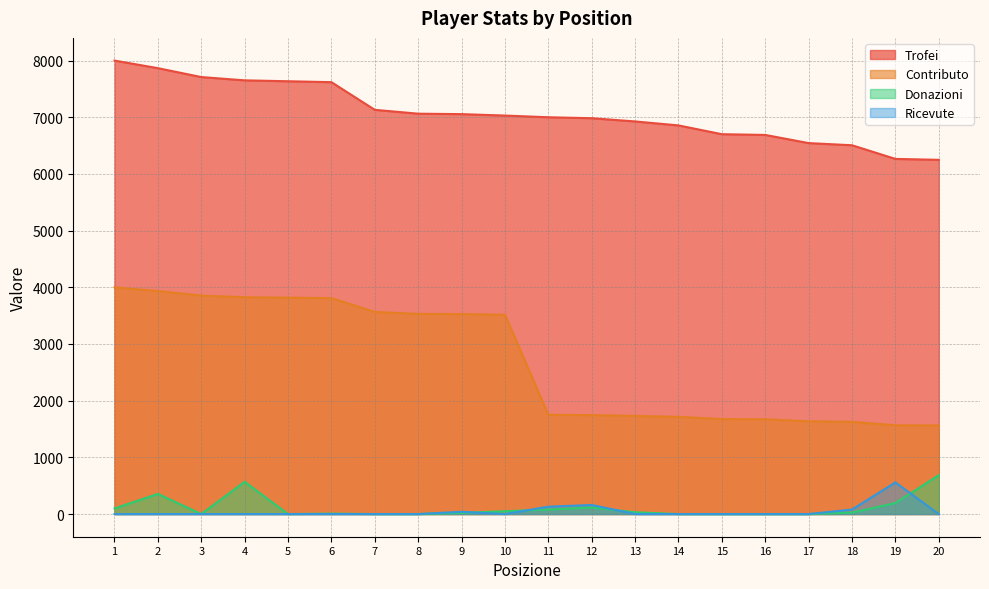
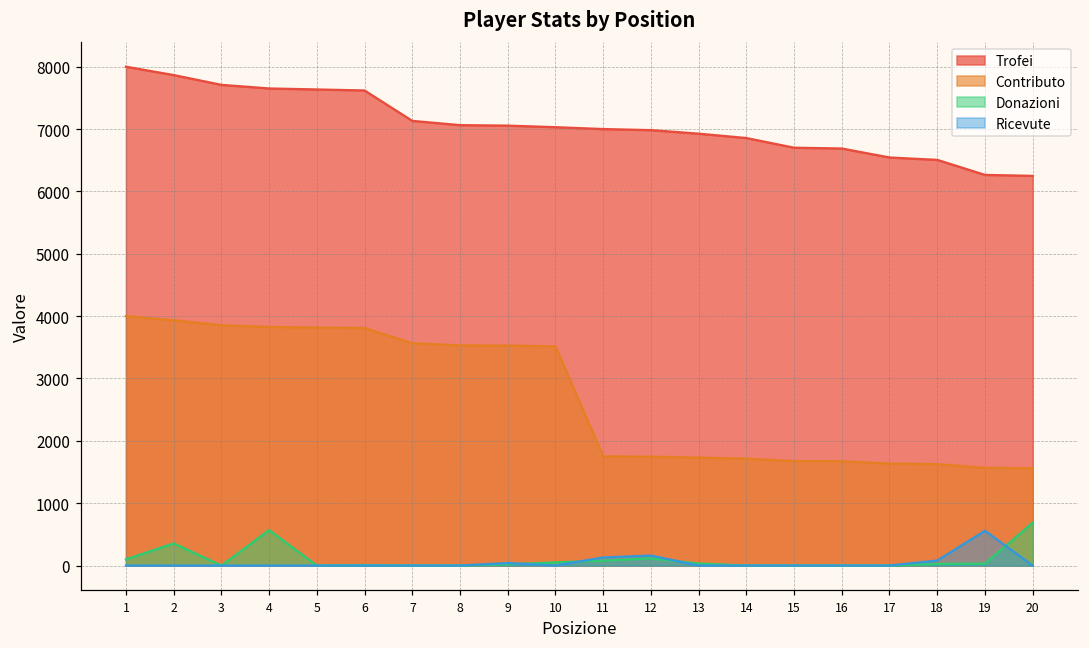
Donazioni, 19: 200 -> 0
